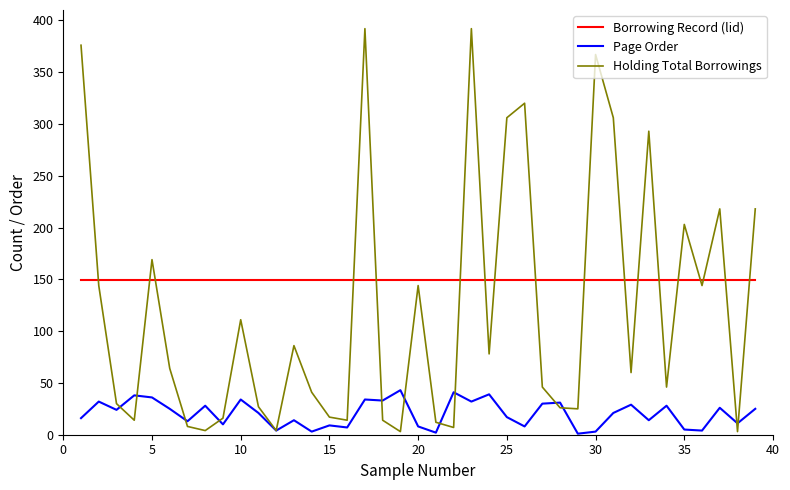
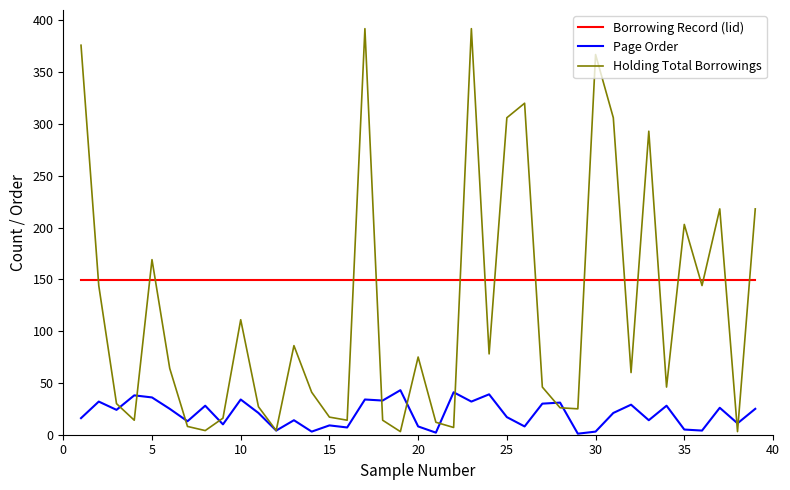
Holding Total Borrowings, 20: 144 -> 75
